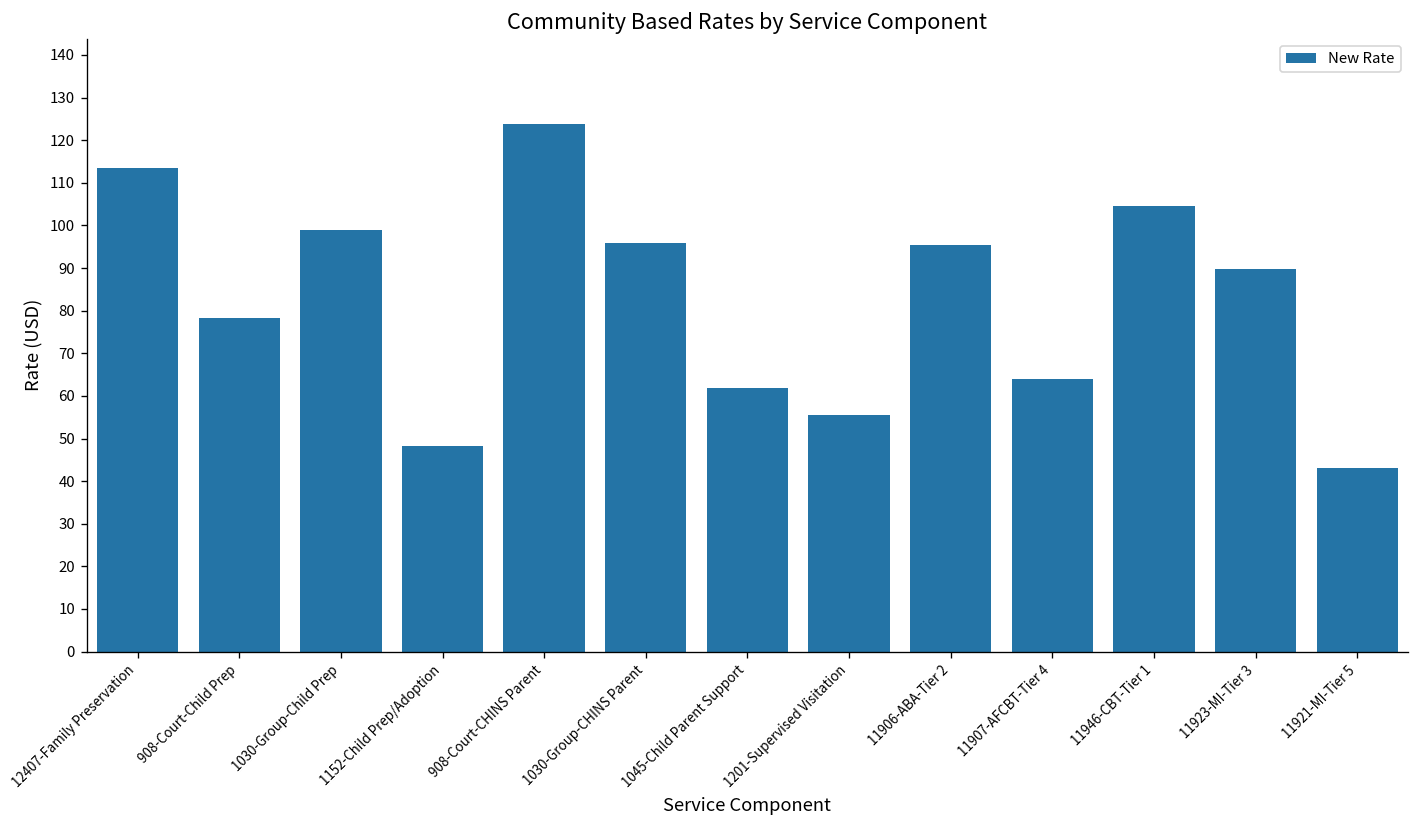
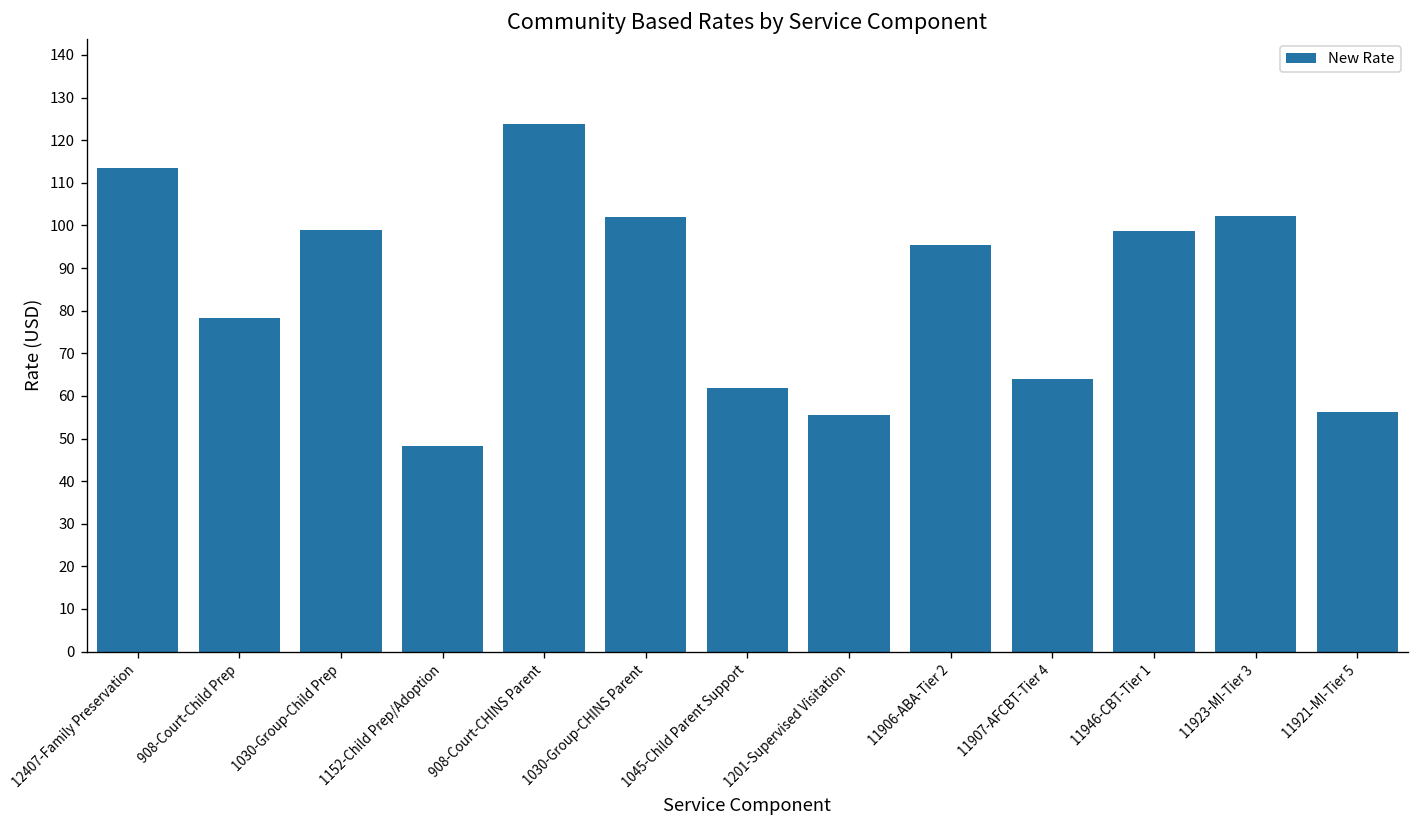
1030-Group-CHINS Parent: 96 -> 102
11946-CBT-Tier 1: 105 -> 99
11923-MI-Tier 3: 90 -> 102
11921-MI-Tier 5: 43 -> 56
